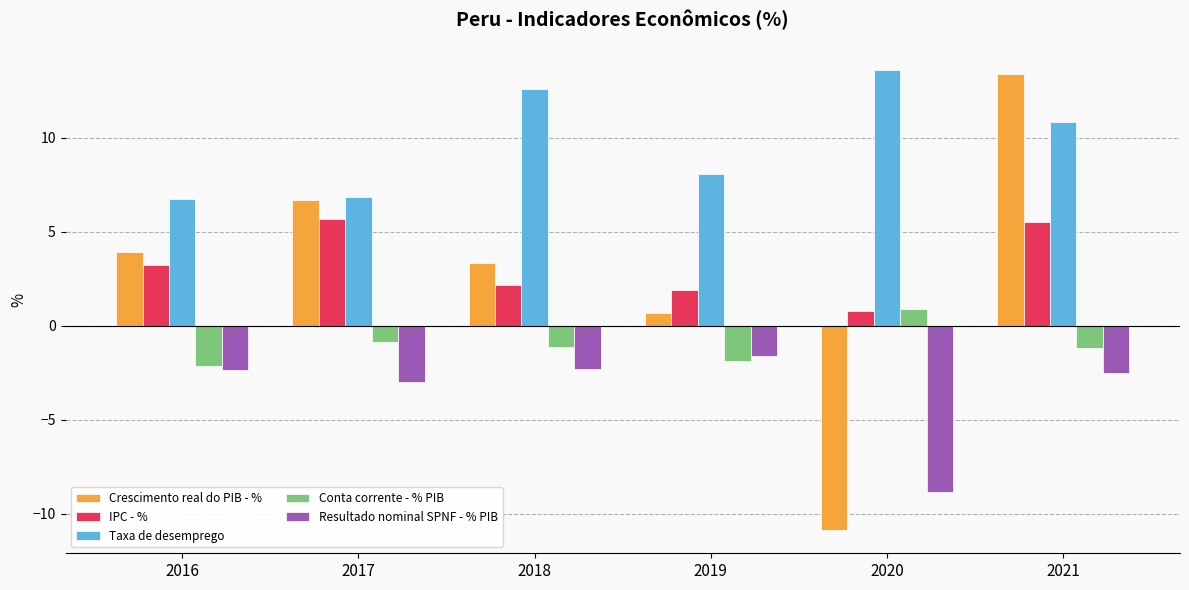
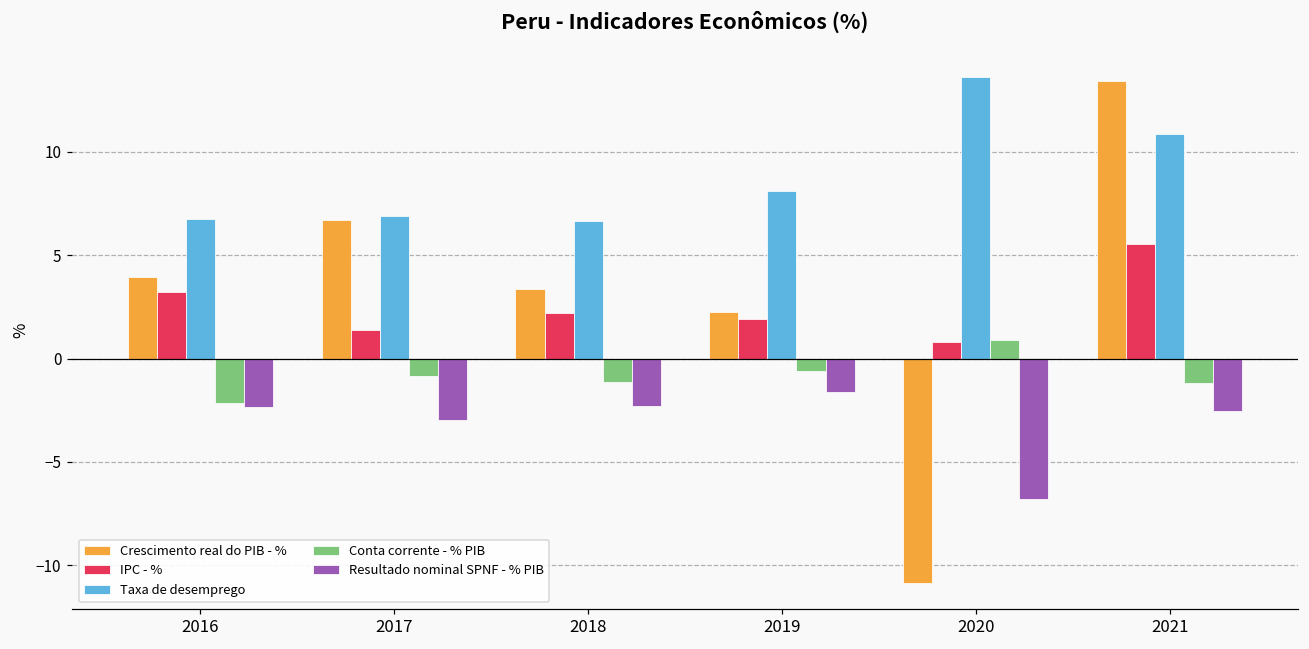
IPC - %, 2017: 5.7 -> 1.4
Taxa de desemprego, 2018: 12.6 -> 6.6
Crescimento real do PIB - %, 2019: 0.7 -> 2.2
Conta corrente - % PIB, 2019: -1.9 -> -0.6
Resultado nominal SPNF - % PIB, 2020: -8.9 -> -6.8
